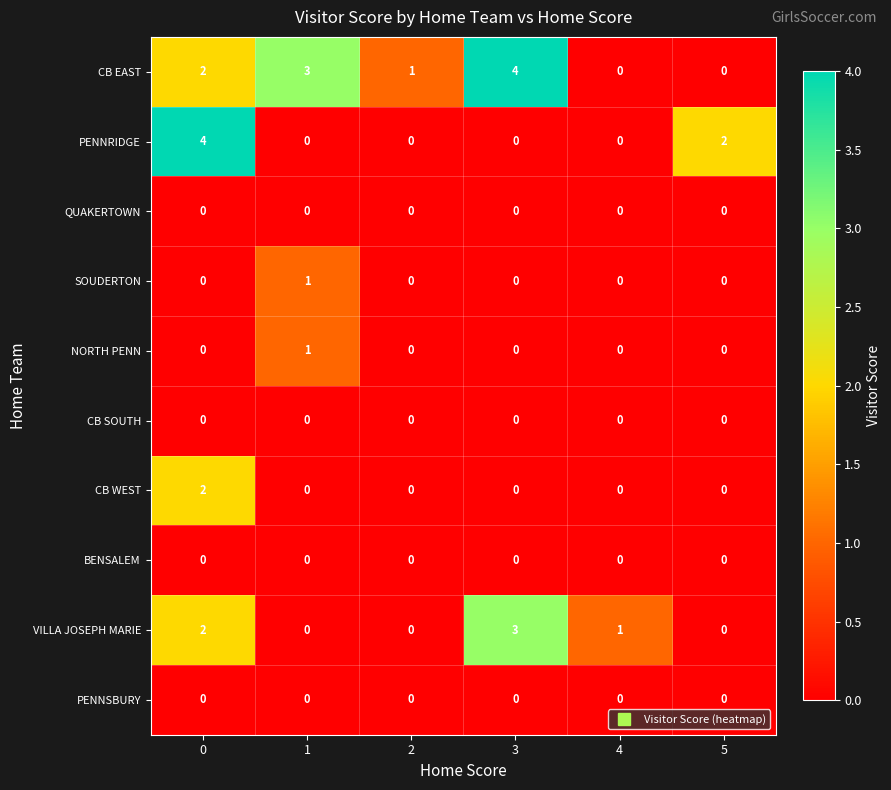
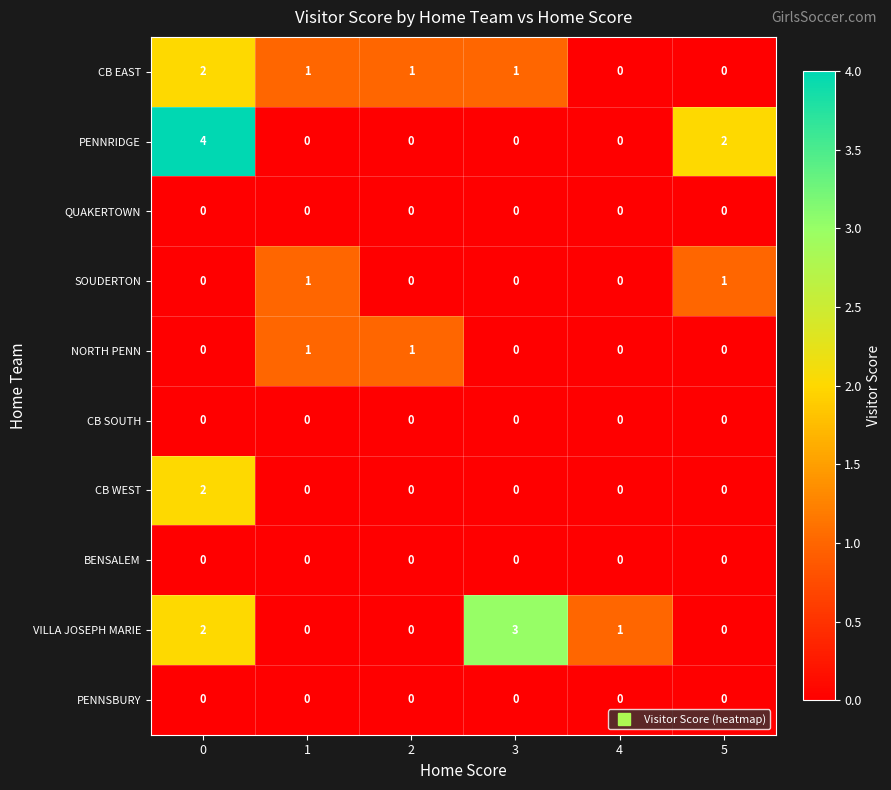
CB EAST, 1: 3 -> 1
CB EAST, 3: 4 -> 1
SOUDERTON, 5: 0 -> 1
NORTH PENN, 2: 0 -> 1
